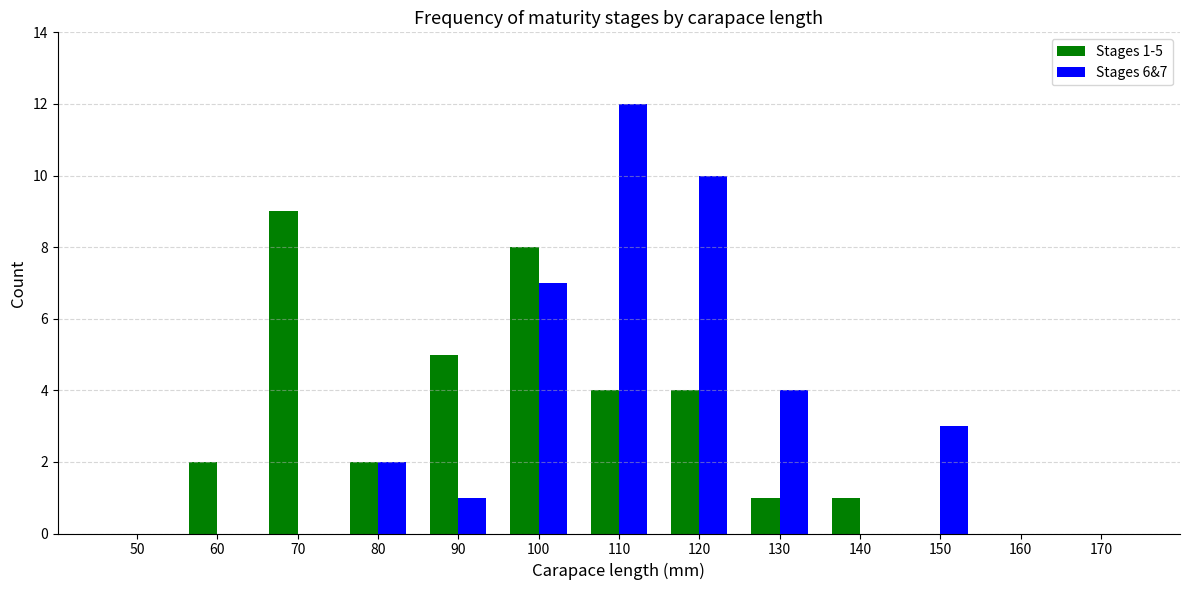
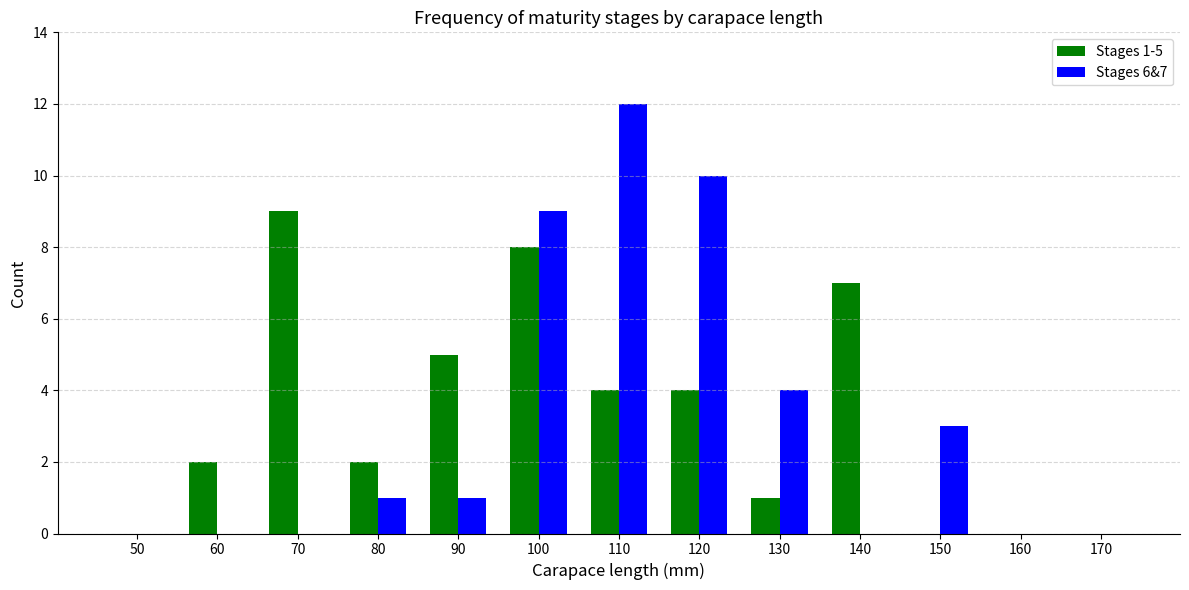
Stages 6&7, 80: 2 -> 1
Stages 6&7, 100: 7 -> 9
Stages 1-5, 140: 1 -> 7
